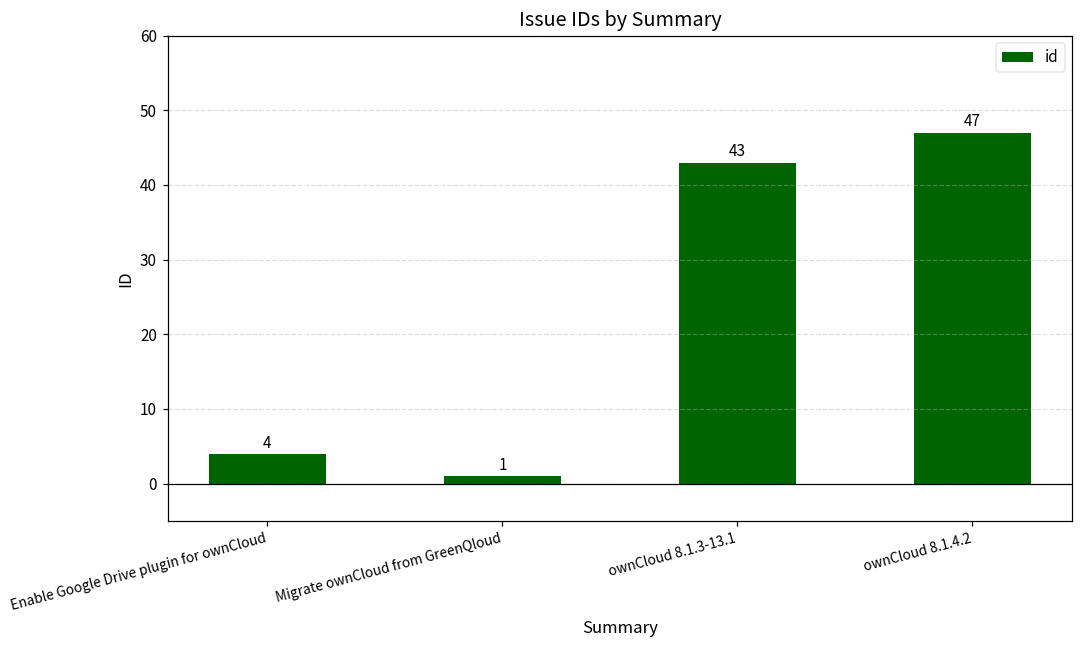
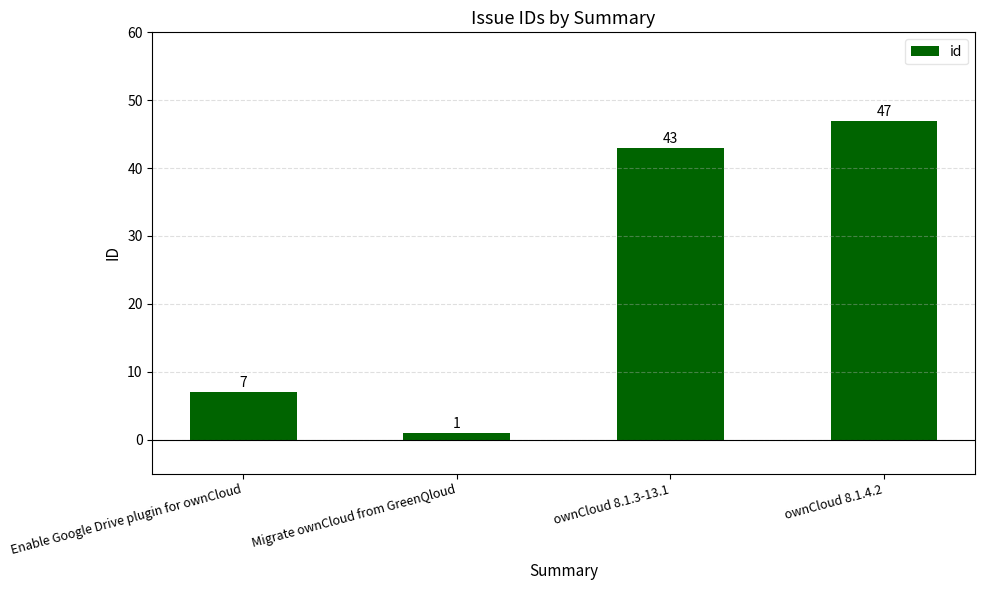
Enable Google Drive plugin for ownCloud: 4 -> 7
